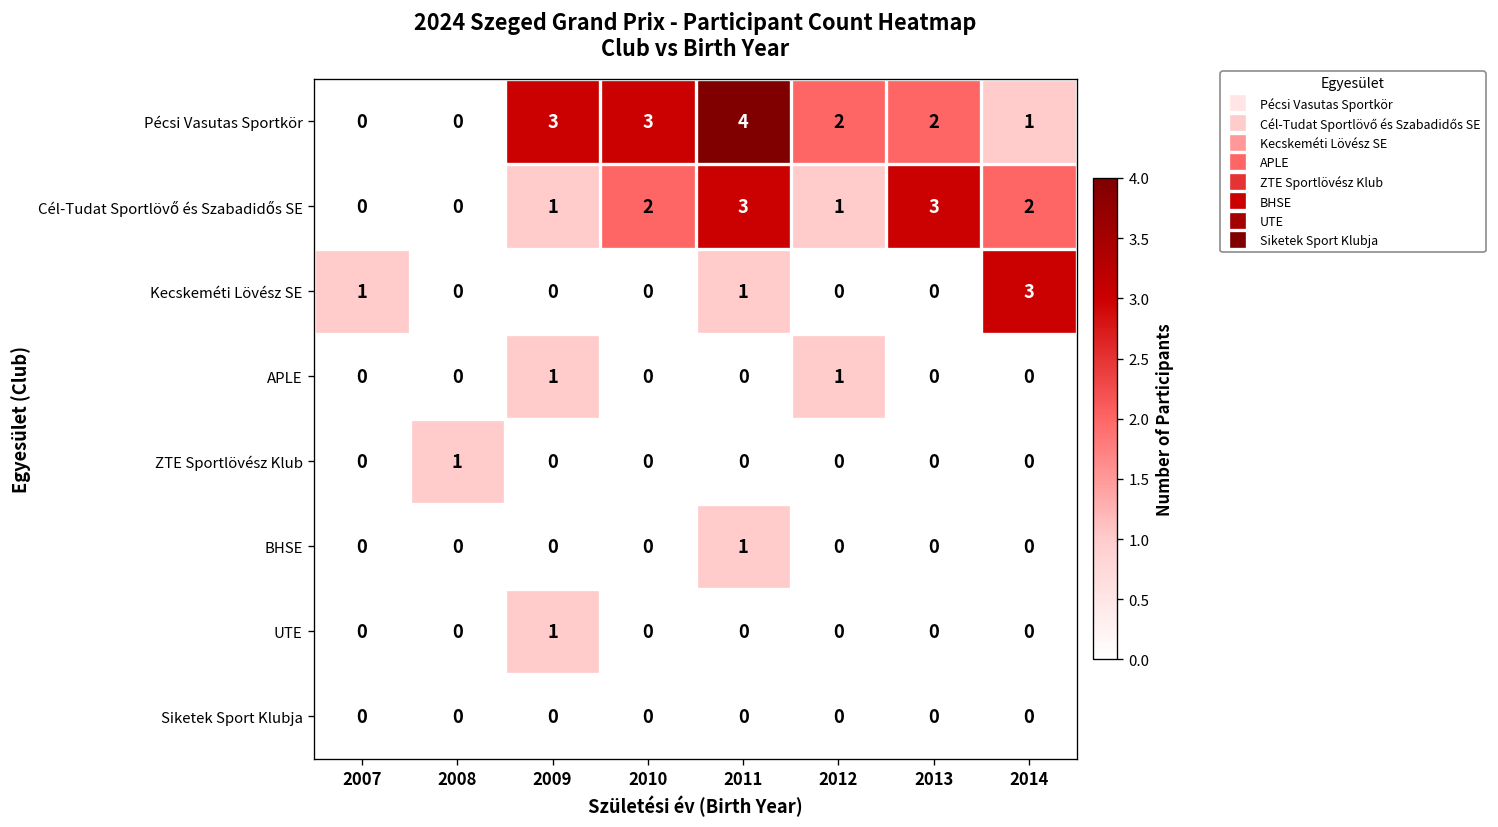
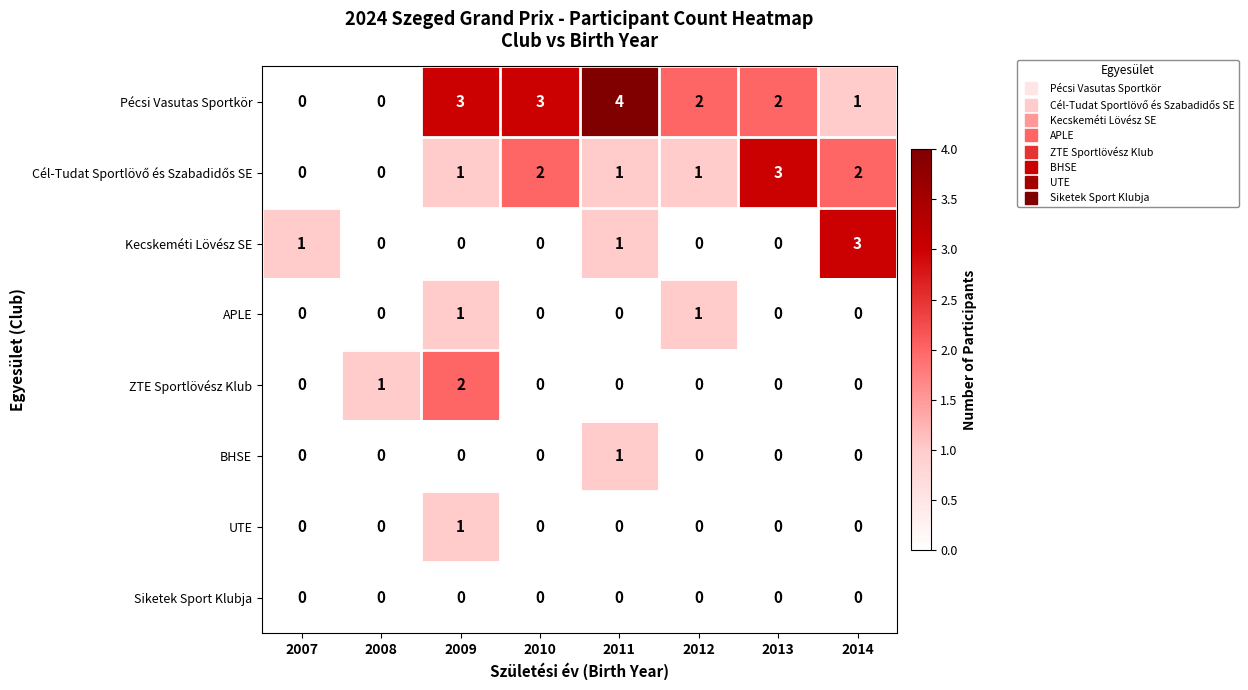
Cél-Tudat Sportlövő és Szabadidős SE, 2011: 3 -> 1
ZTE Sportlövész Klub, 2009: 0 -> 2
